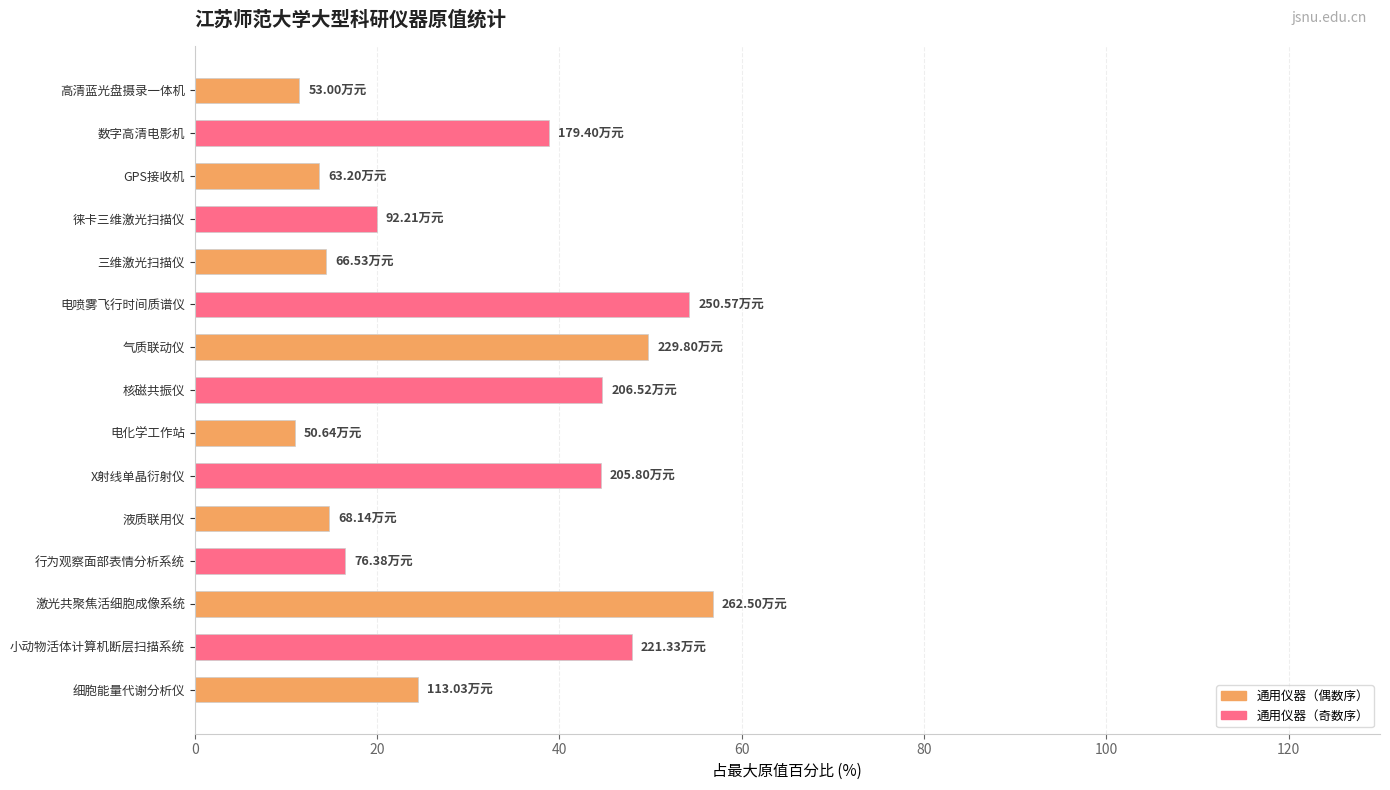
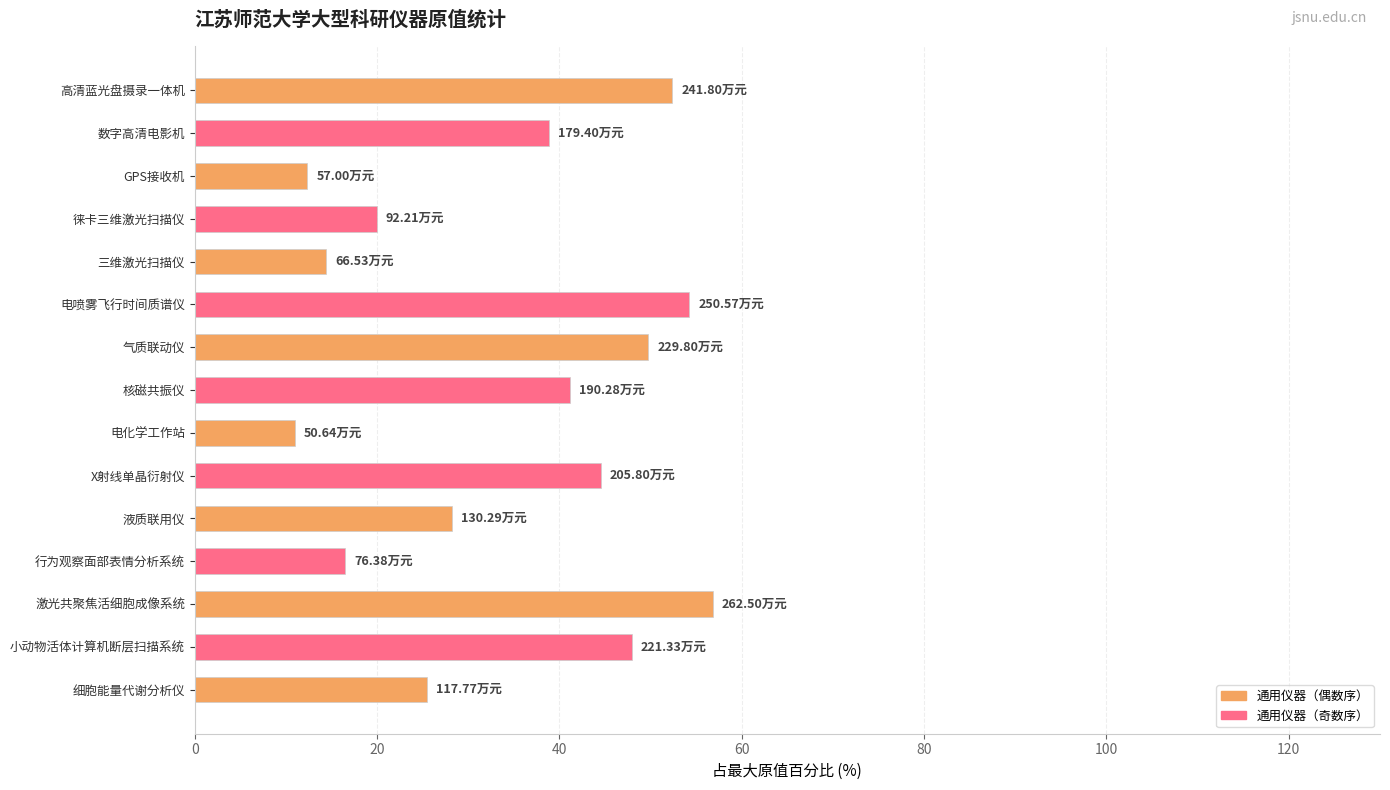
高清蓝光盘摄录一体机: 53.00 -> 241.80
GPS接收机: 63.20 -> 57.00
核磁共振仪: 206.52 -> 190.28
液质联用仪: 68.14 -> 130.29
细胞能量代谢分析仪: 113.03 -> 117.77
